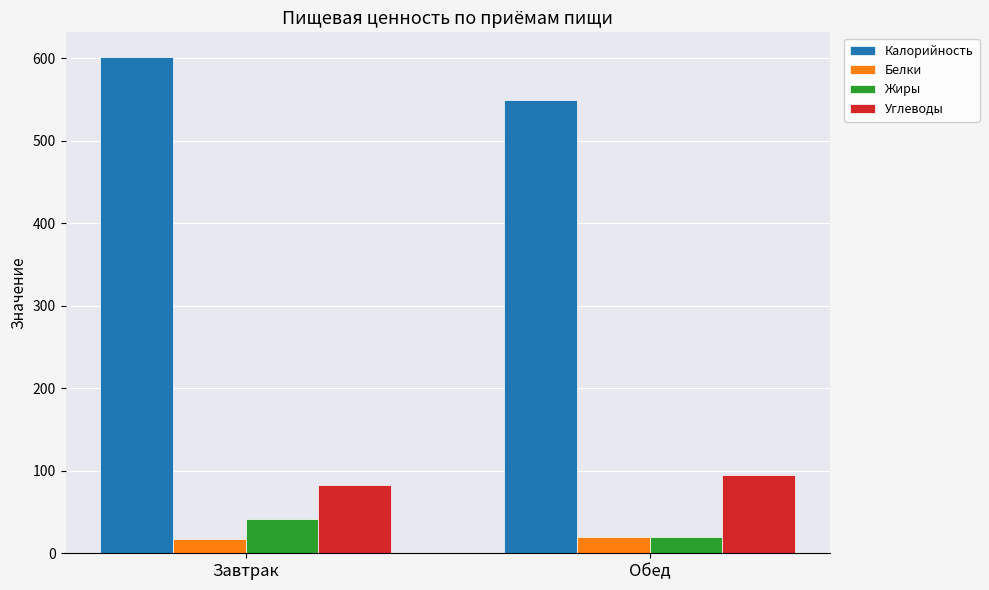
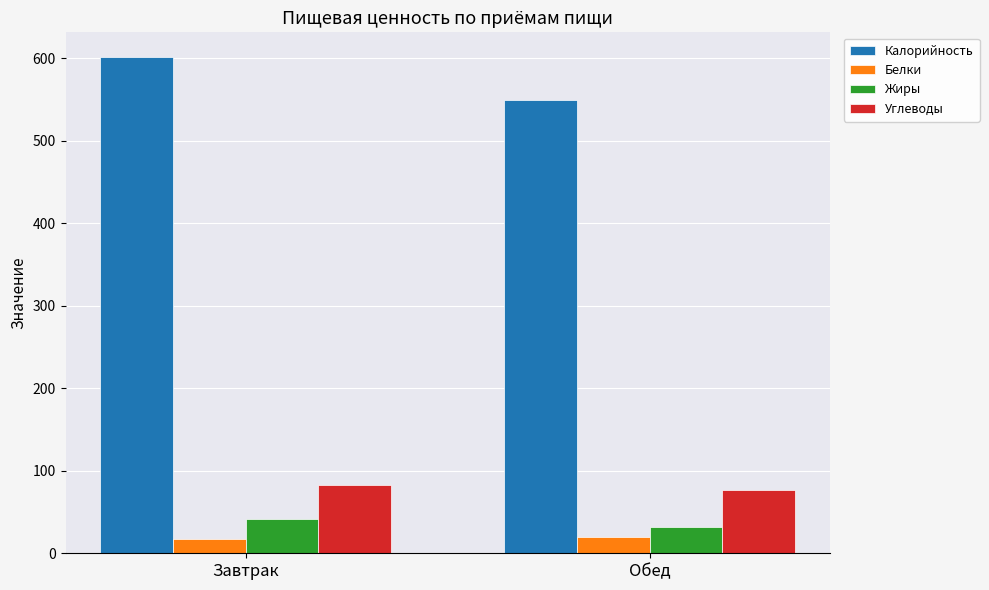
Жиры, Обед: 20 -> 30
Углеводы, Обед: 100 -> 80
